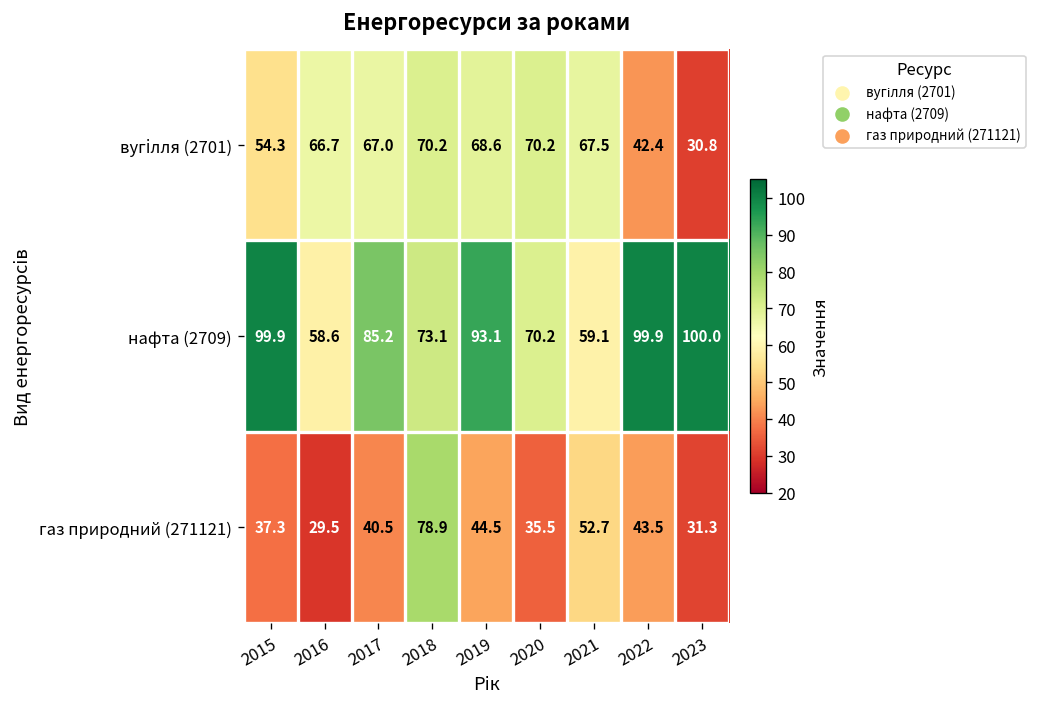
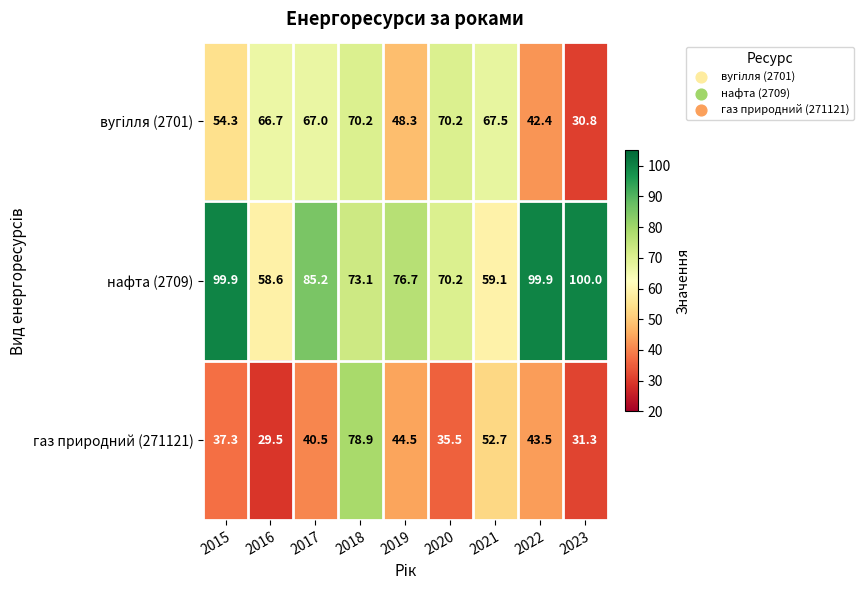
вугілля (2701), 2019: 68.6 -> 48.3
нафта (2709), 2019: 93.1 -> 76.7
